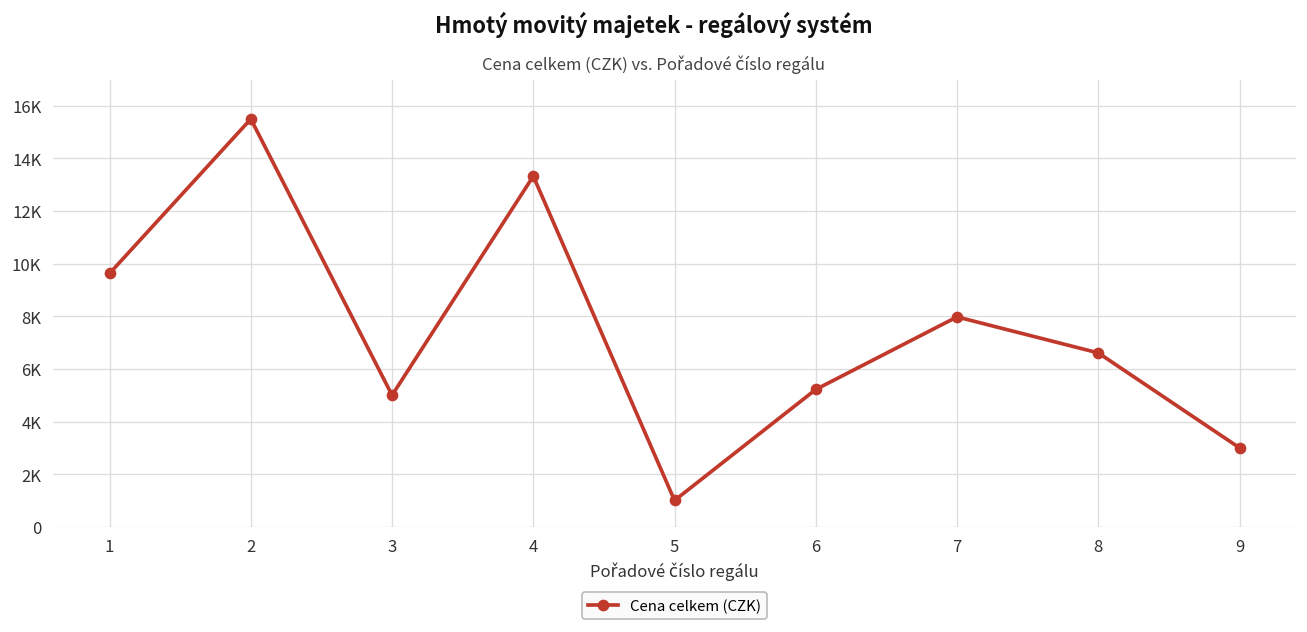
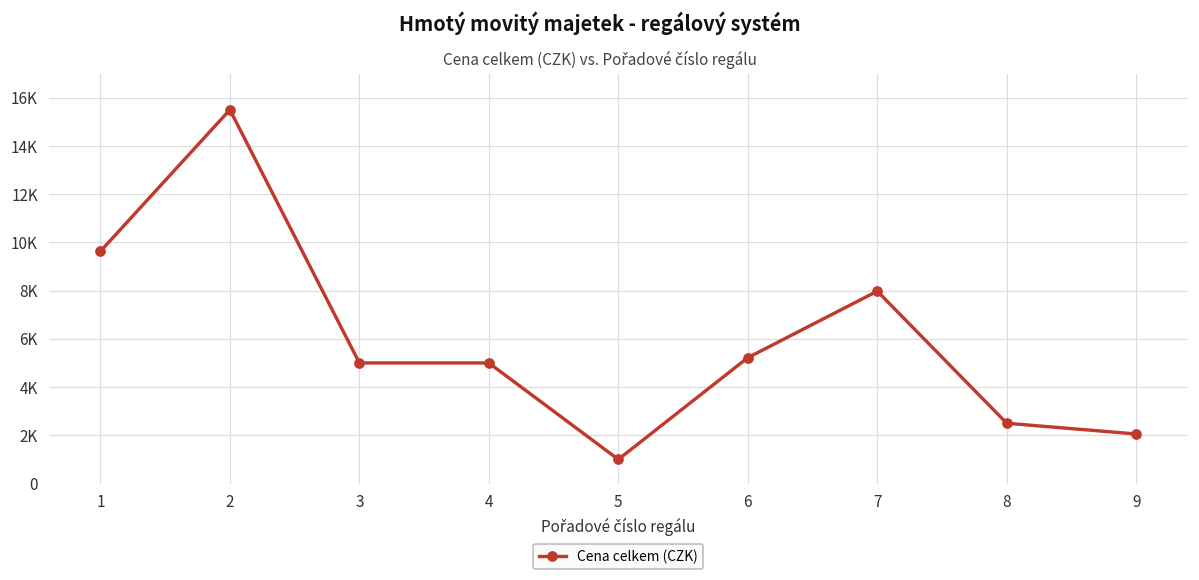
4: 13300 -> 5000
8: 6600 -> 2500
9: 3000 -> 2100
